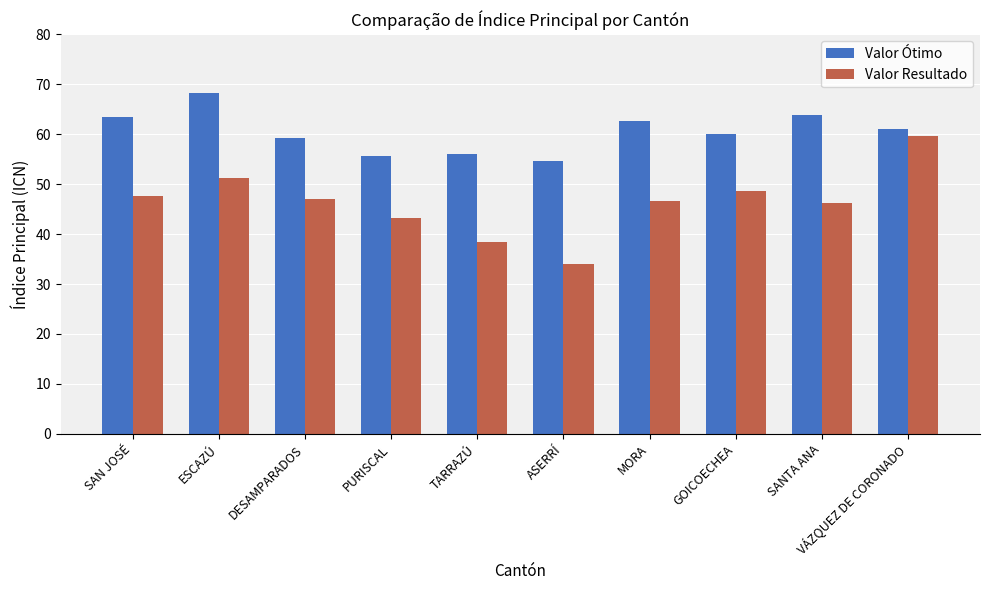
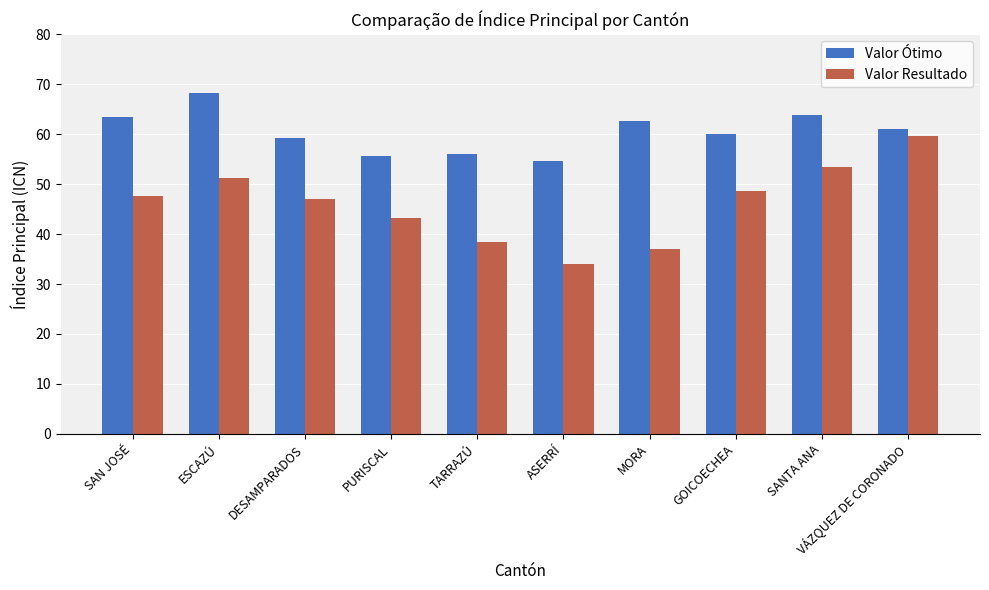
Valor Resultado, MORA: 47 -> 37
Valor Resultado, SANTA ANA: 46 -> 53
